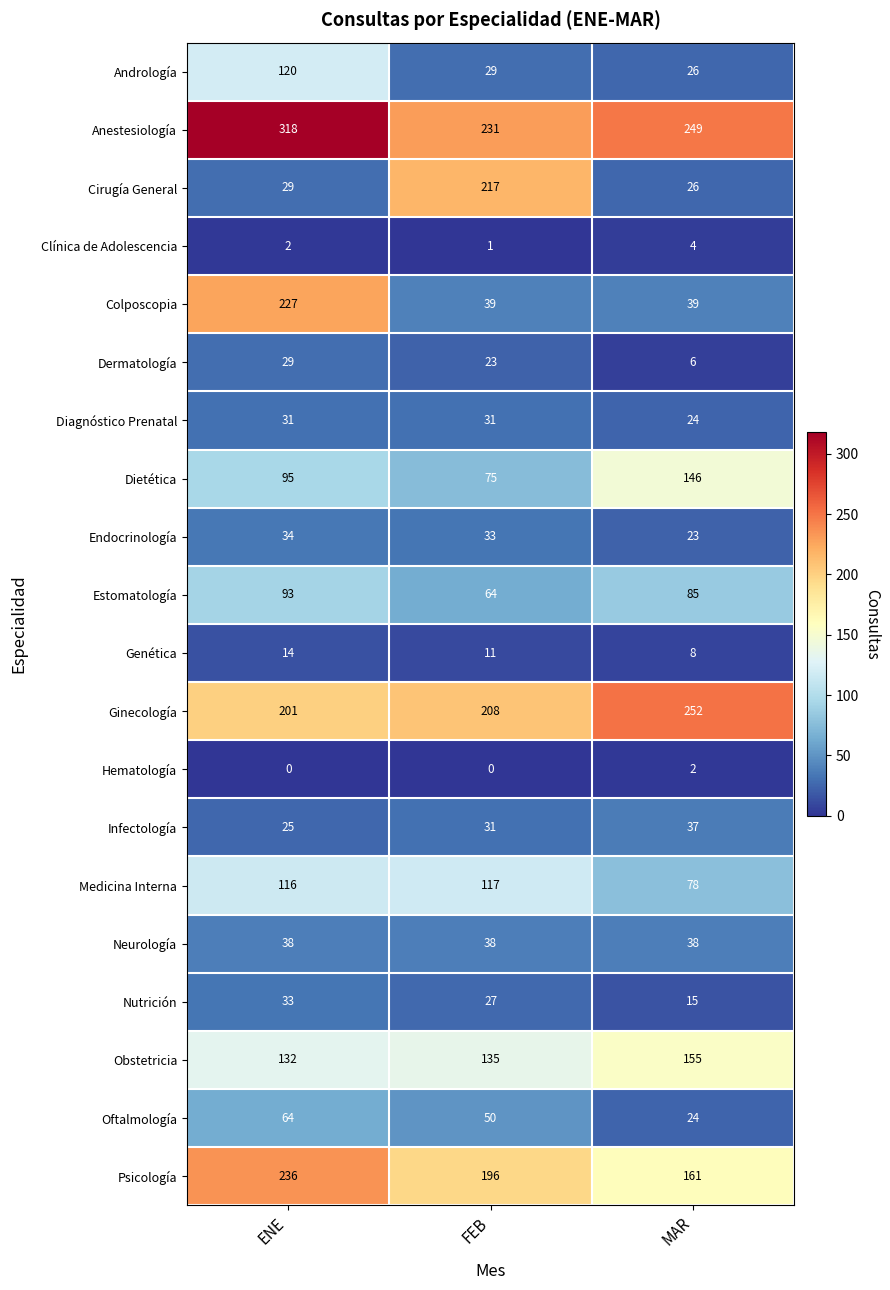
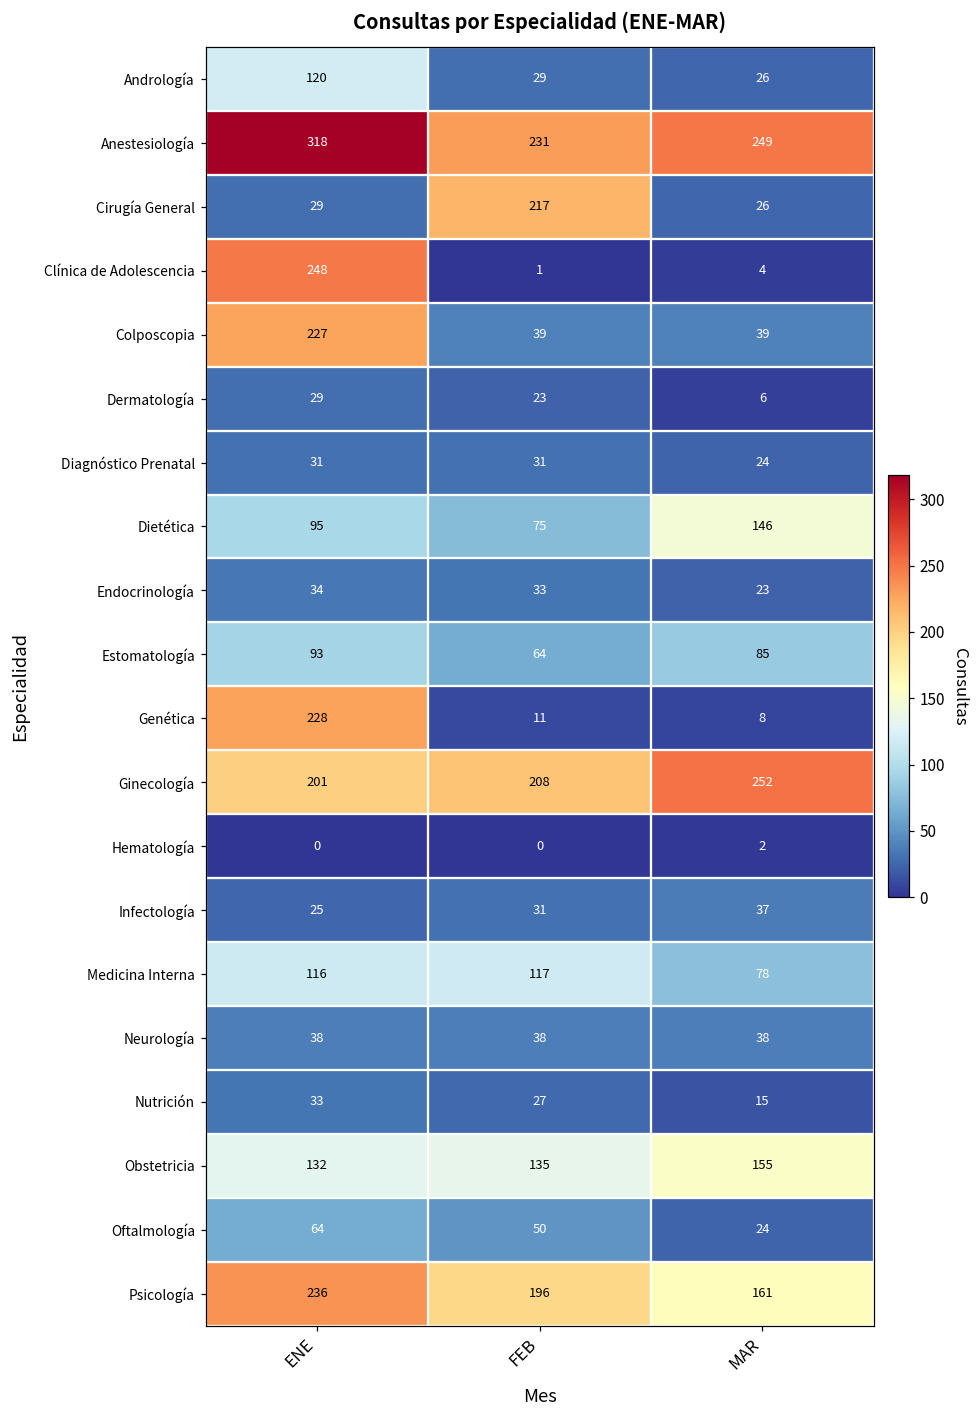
Clínica de Adolescencia, ENE: 2 -> 248
Genética, ENE: 14 -> 228
